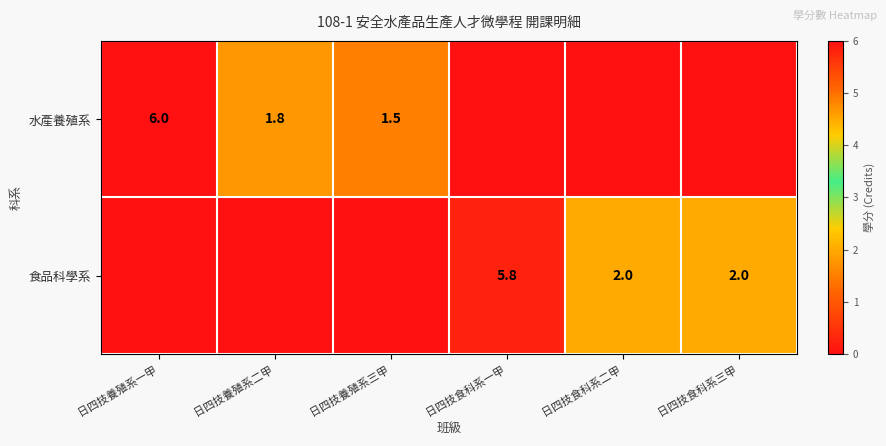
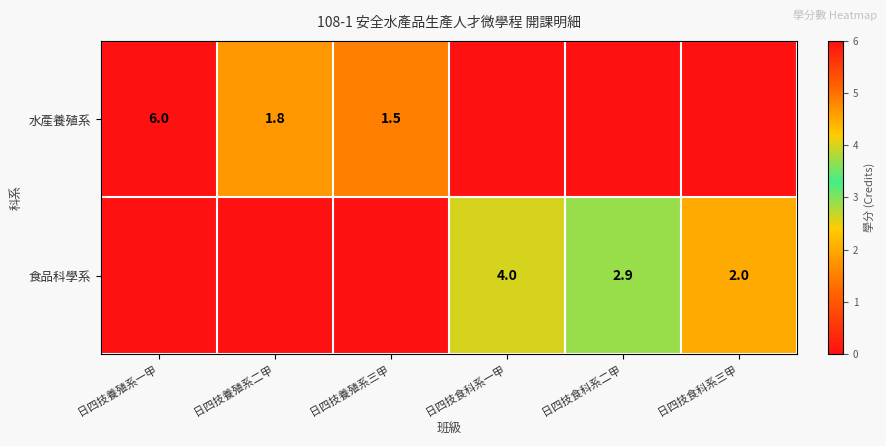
食品科學系, 日四技食科系一甲: 5.8 -> 4.0
食品科學系, 日四技食科系二甲: 2.0 -> 2.9
